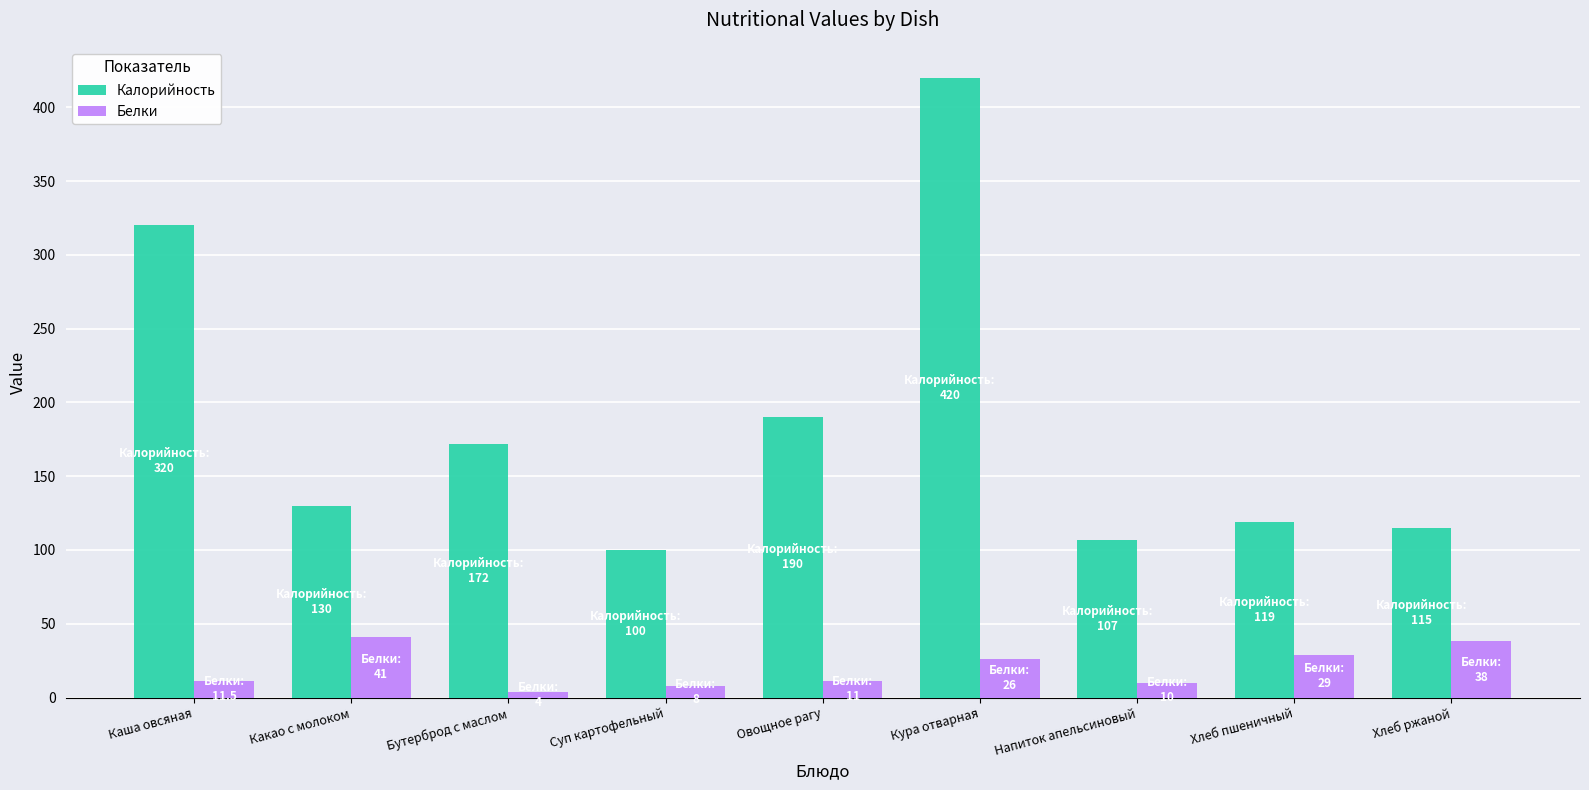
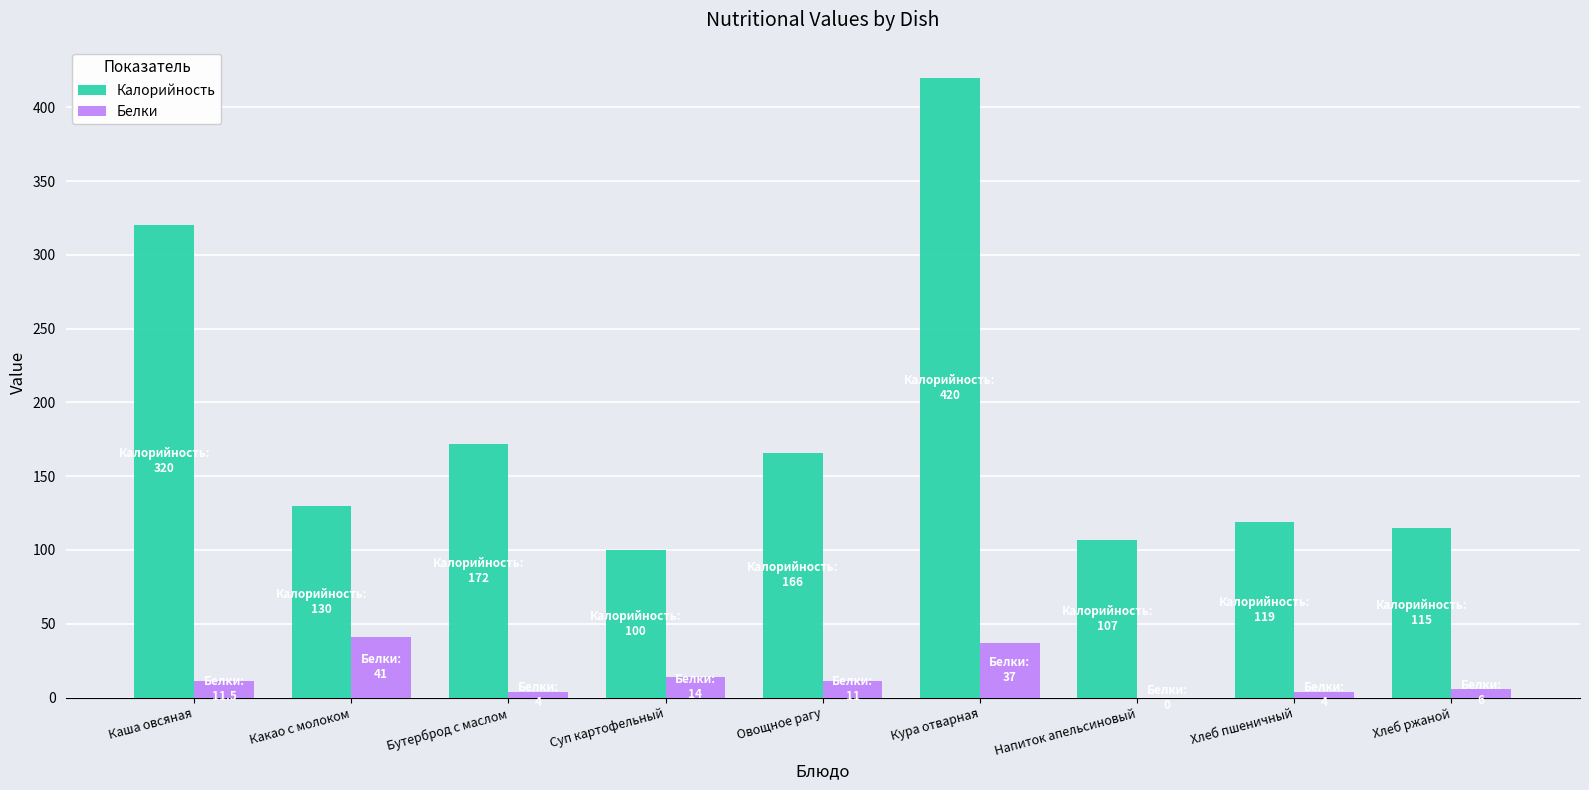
Белки, Суп картофельный: 8 -> 14
Калорийность, Овощное рагу: 190 -> 166
Белки, Кура отварная: 26 -> 37
Белки, Напиток апельсиновый: 10 -> 0
Белки, Хлеб пшеничный: 29 -> 4
Белки, Хлеб ржаной: 38 -> 6
